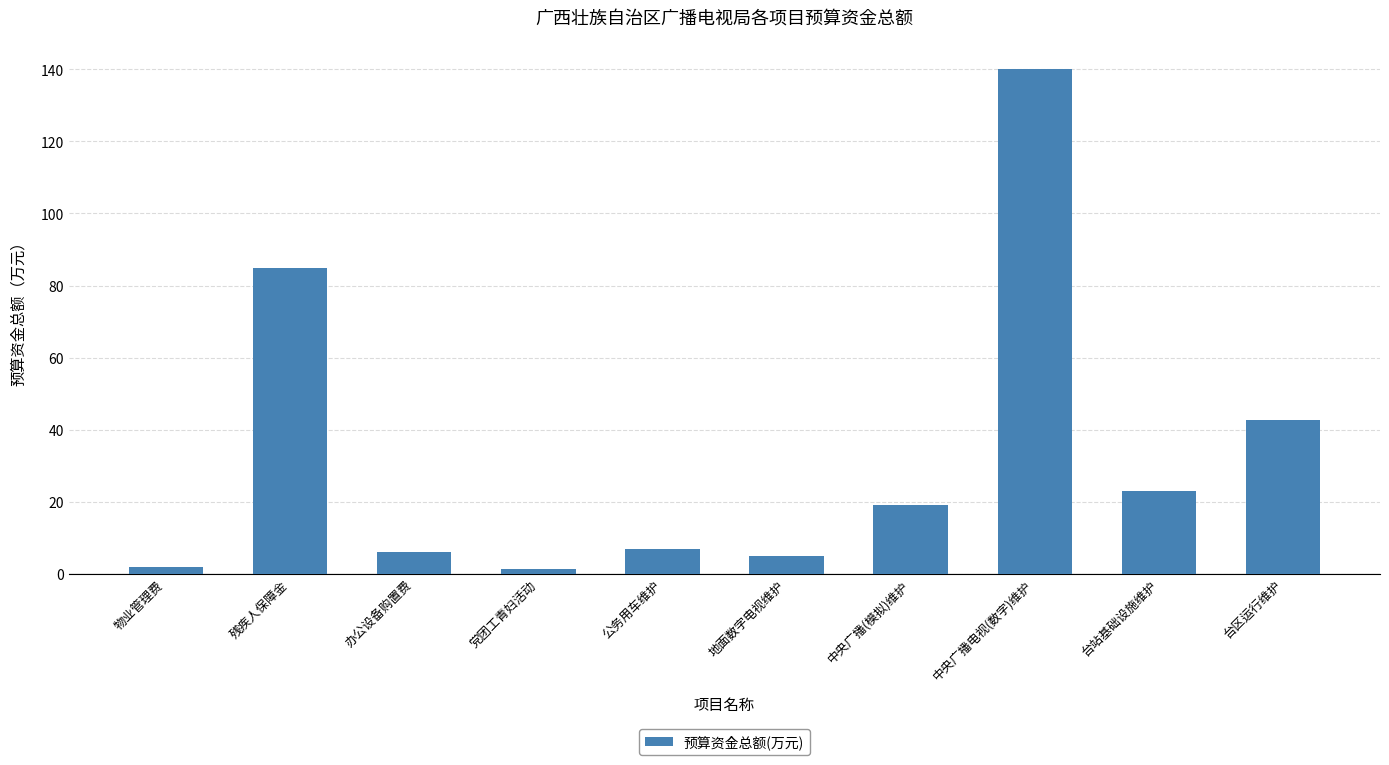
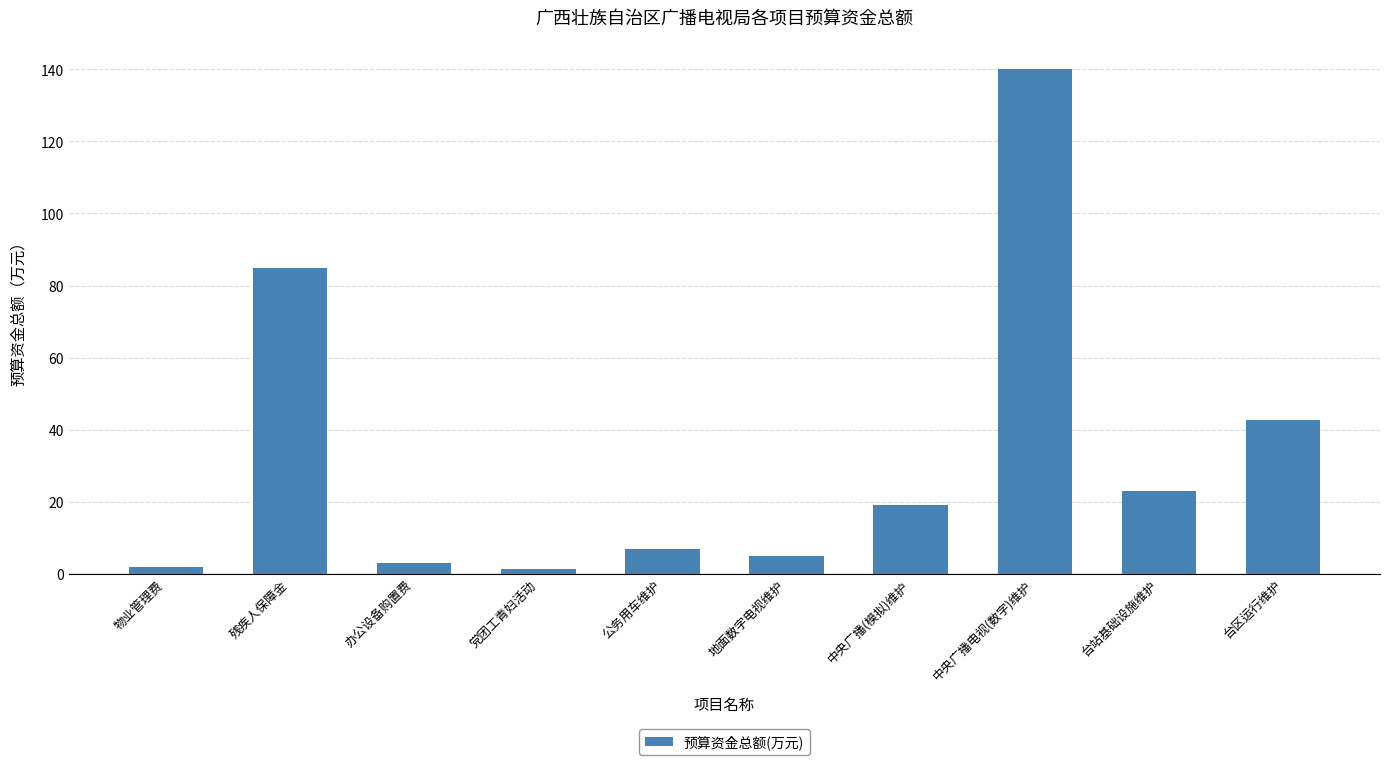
办公设备购置费: 6 -> 3
